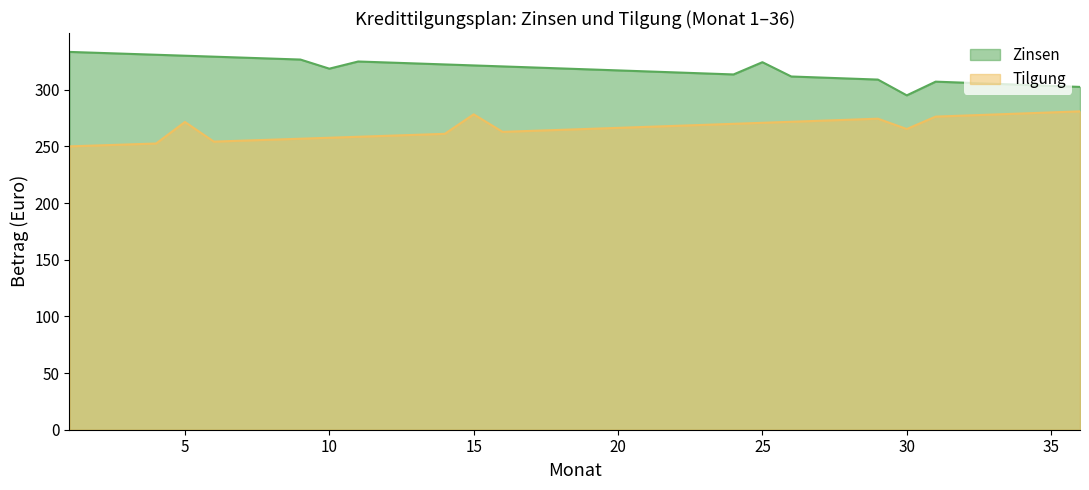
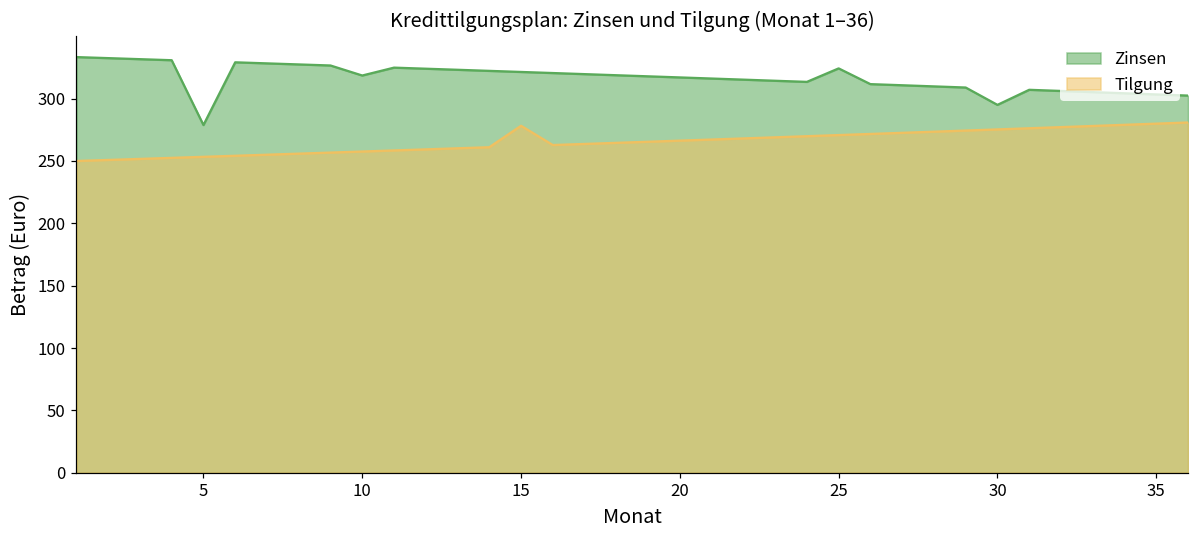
Zinsen, 5: 330 -> 279
Tilgung, 5: 272 -> 253
Tilgung, 30: 265 -> 275
